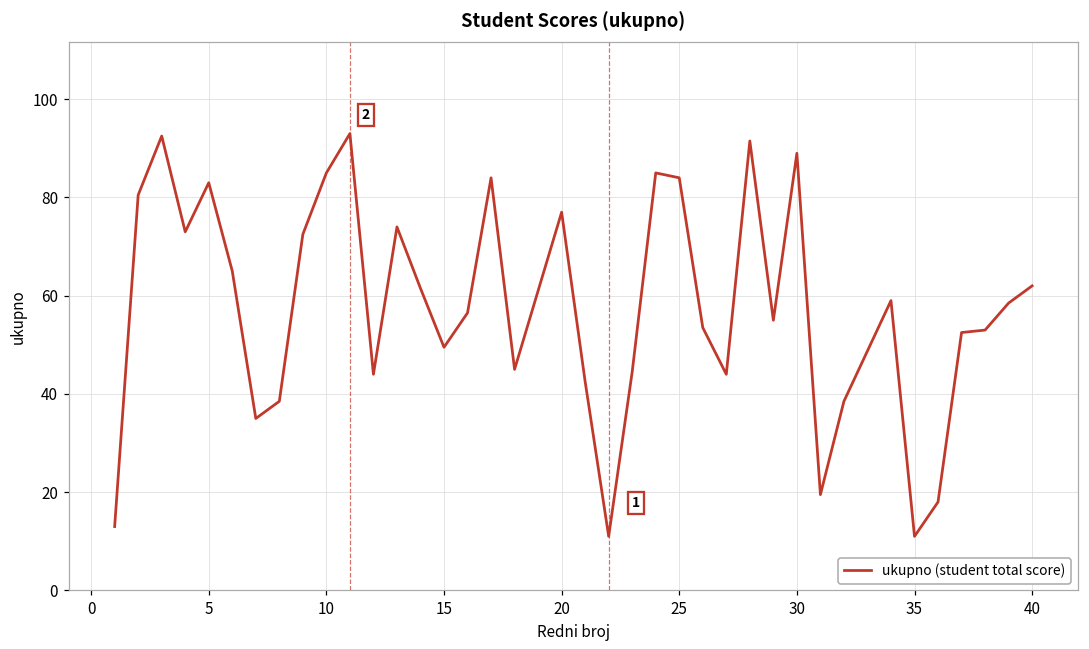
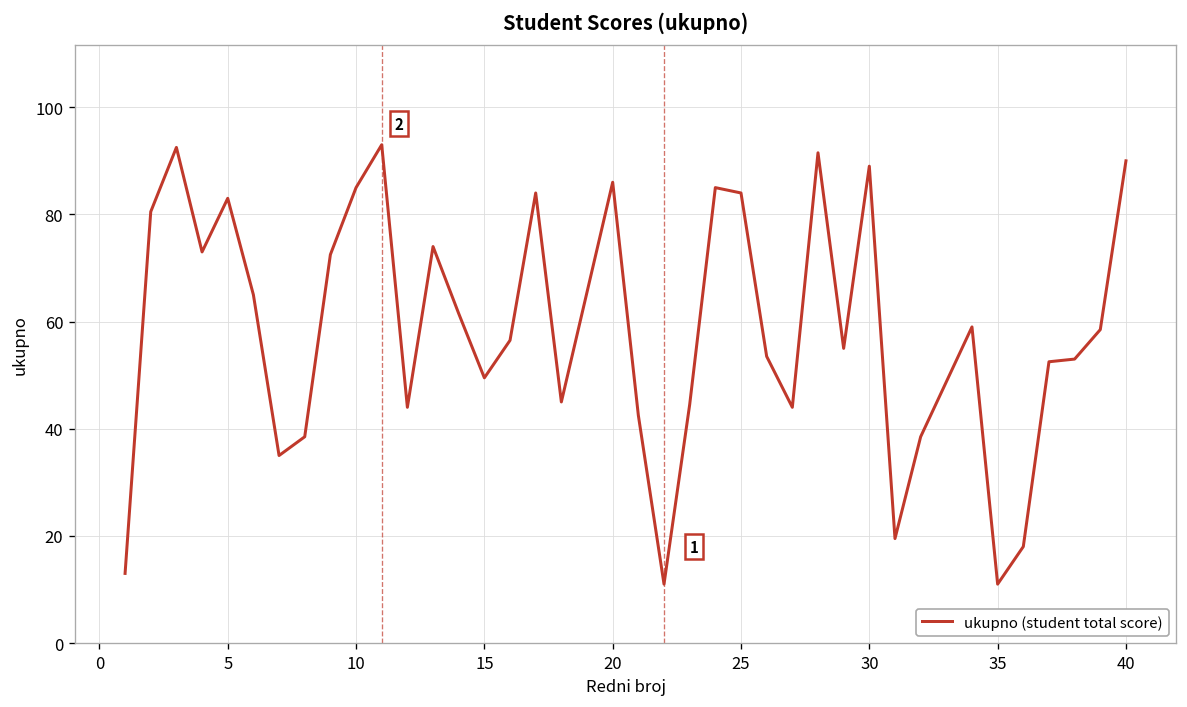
20: 77 -> 86
40: 62 -> 90
